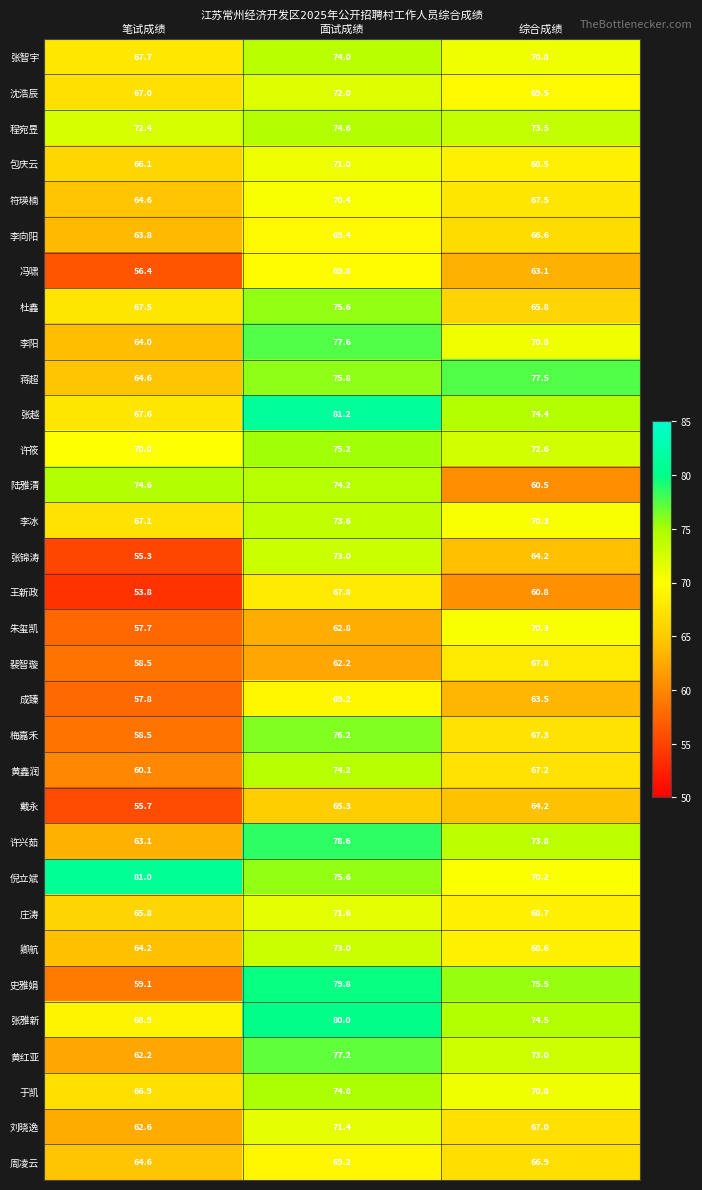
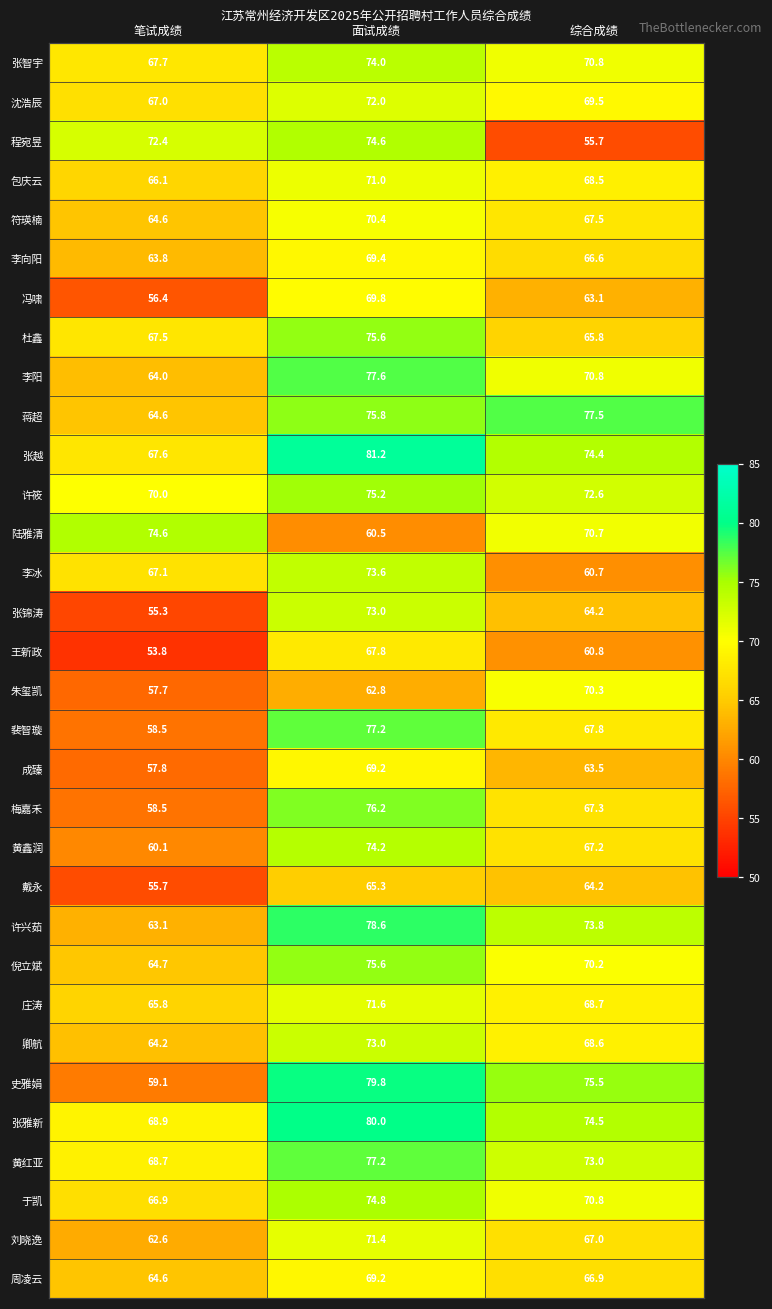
程宛昱, 综合成绩: 73.5 -> 55.7
陆雅清, 面试成绩: 74.2 -> 60.5
陆雅清, 综合成绩: 60.5 -> 70.7
李冰, 综合成绩: 70.3 -> 60.7
裴智璇, 面试成绩: 62.2 -> 77.2
倪立斌, 笔试成绩: 81.0 -> 64.7
黄红亚, 笔试成绩: 62.2 -> 68.7
